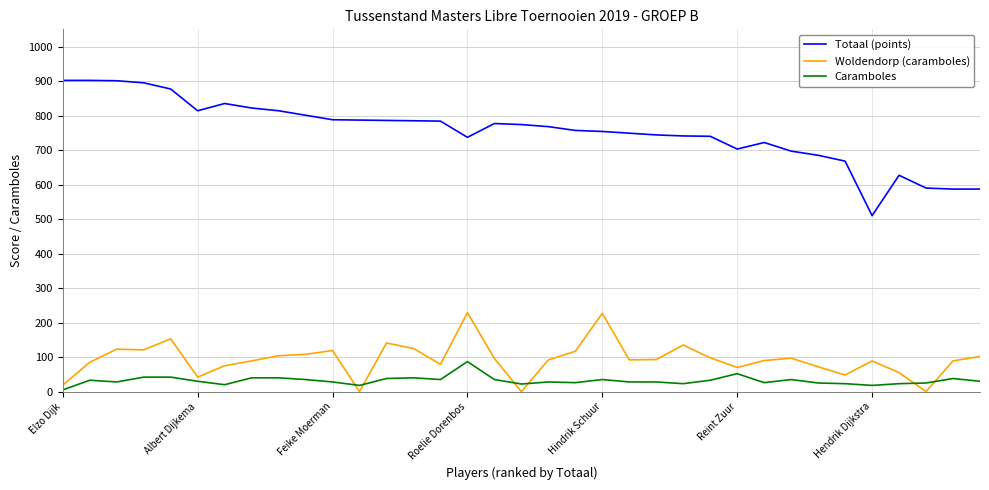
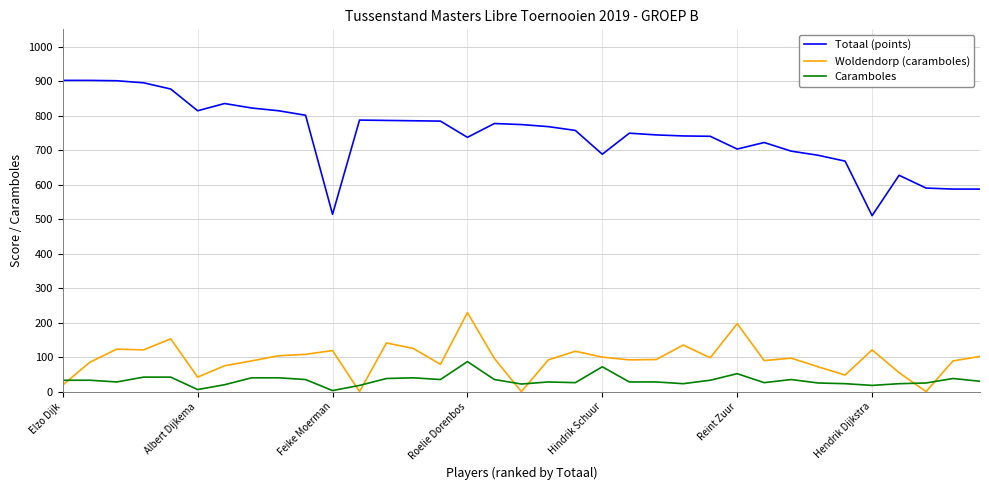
Caramboles, Elzo Dijk: 10 -> 30
Caramboles, Albert Dijkema: 30 -> 10
Totaal (points), Feike Moerman: 790 -> 510
Caramboles, Feike Moerman: 30 -> 0
Totaal (points), Hindrik Schuur: 750 -> 690
Woldendorp (caramboles), Hindrik Schuur: 230 -> 100
Caramboles, Hindrik Schuur: 40 -> 70
Woldendorp (caramboles), Reint Zuur: 70 -> 200
Woldendorp (caramboles), Hendrik Dijkstra: 90 -> 120
